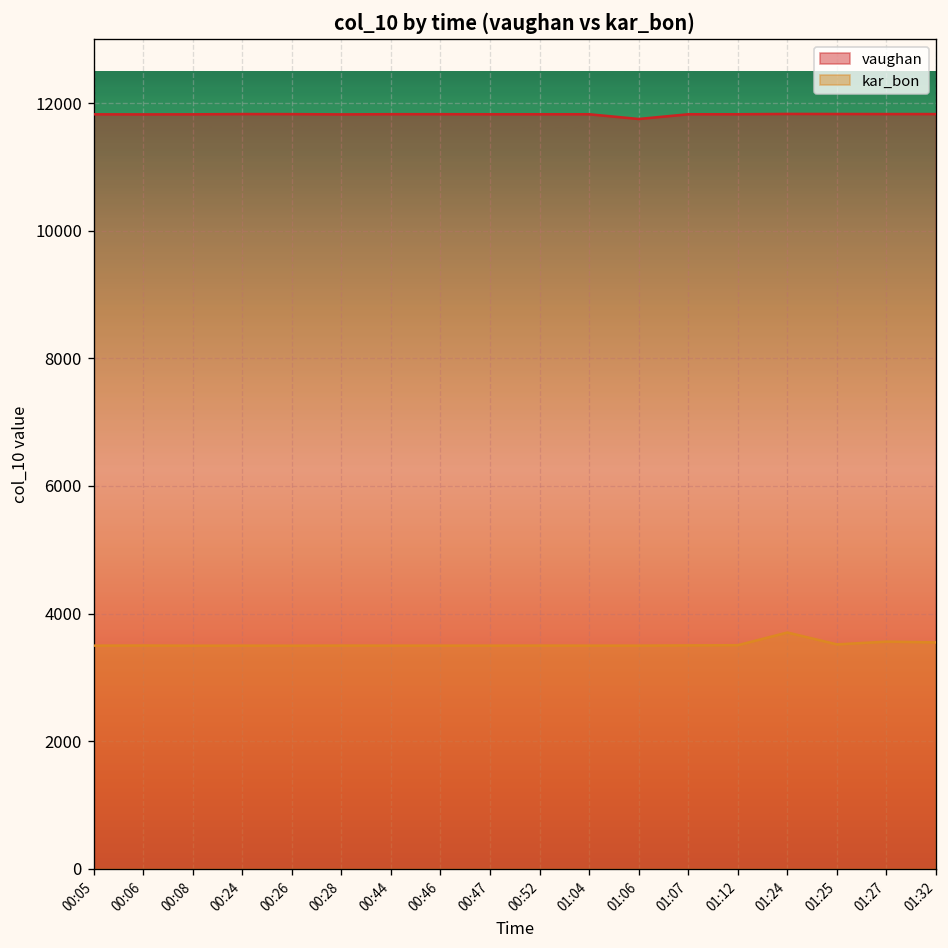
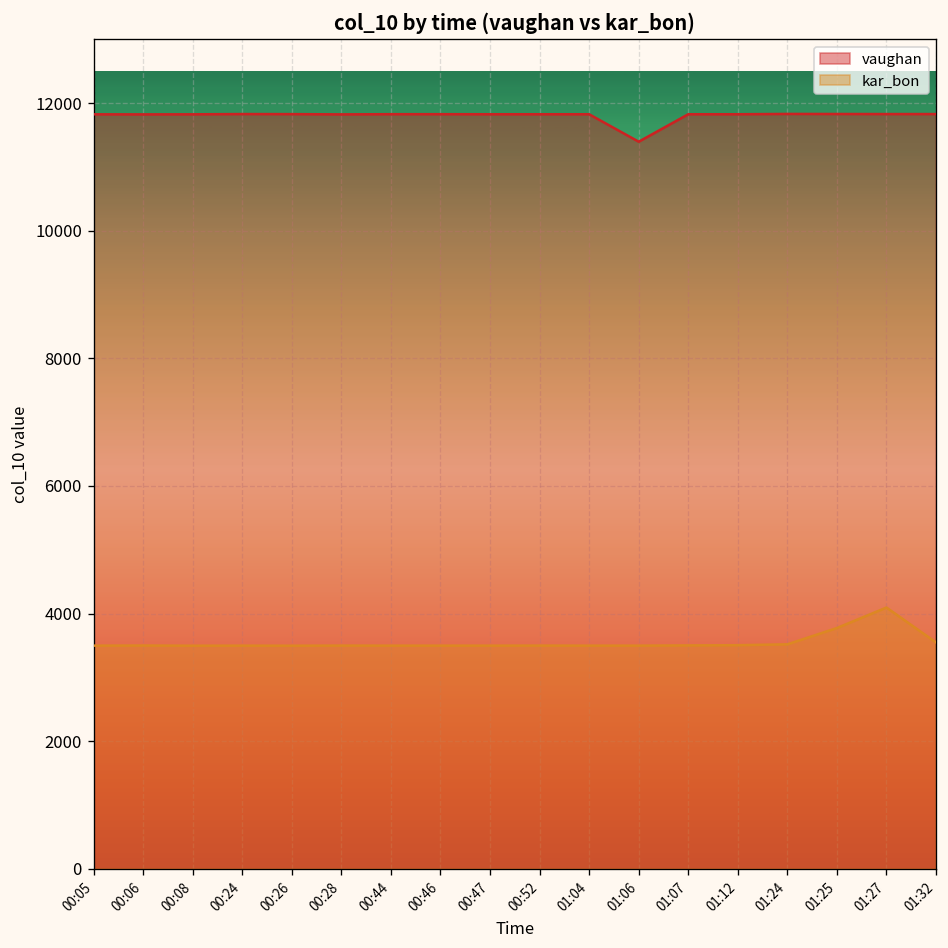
vaughan, 01:06: 11800 -> 11400
kar_bon, 01:24: 3700 -> 3500
kar_bon, 01:25: 3500 -> 3800
kar_bon, 01:27: 3600 -> 4100
